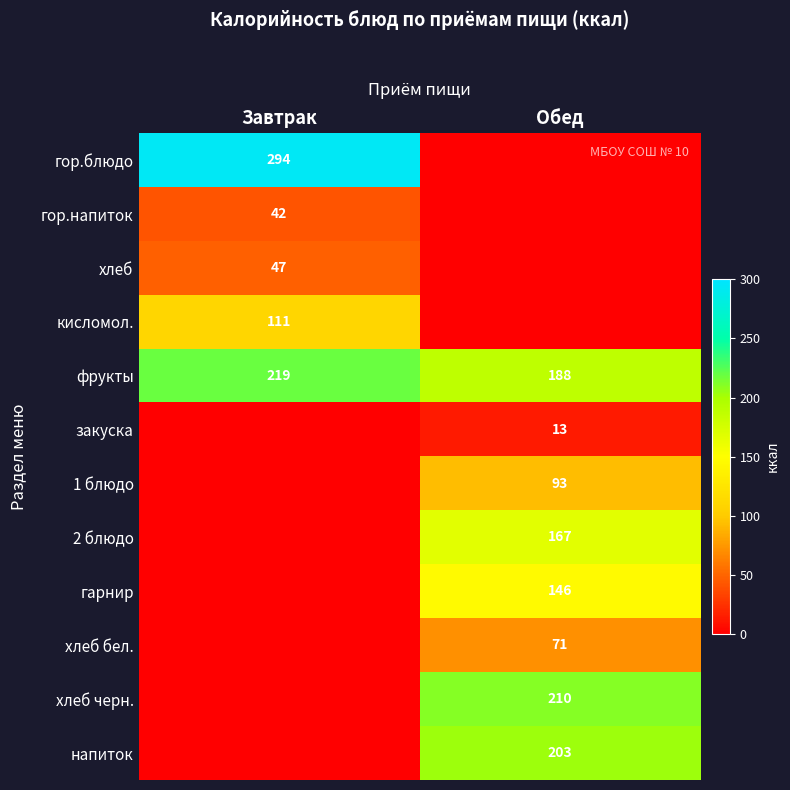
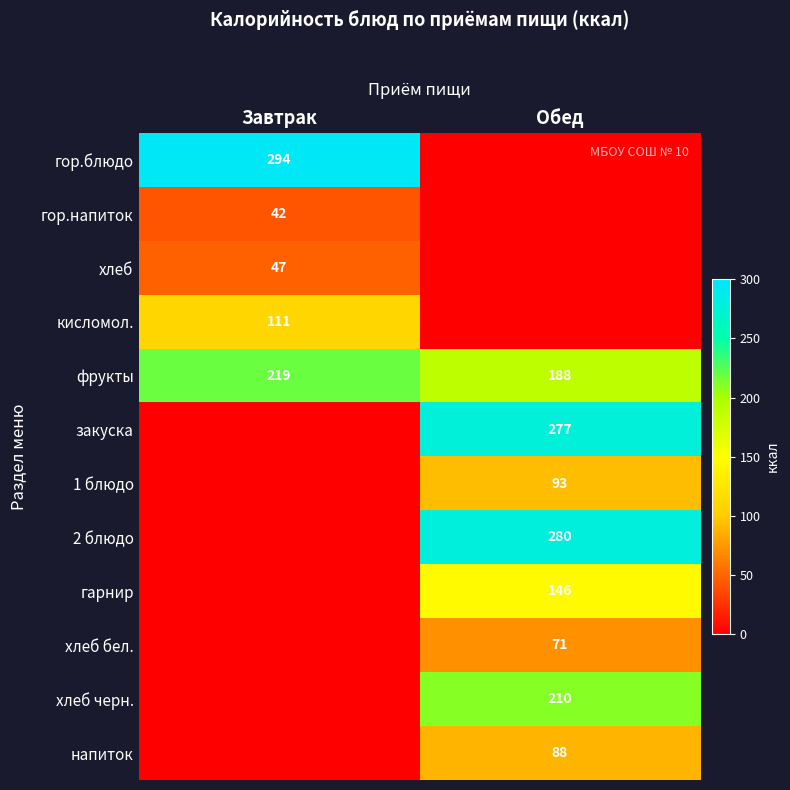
закуска, Обед: 13 -> 277
2 блюдо, Обед: 167 -> 280
напиток, Обед: 203 -> 88
